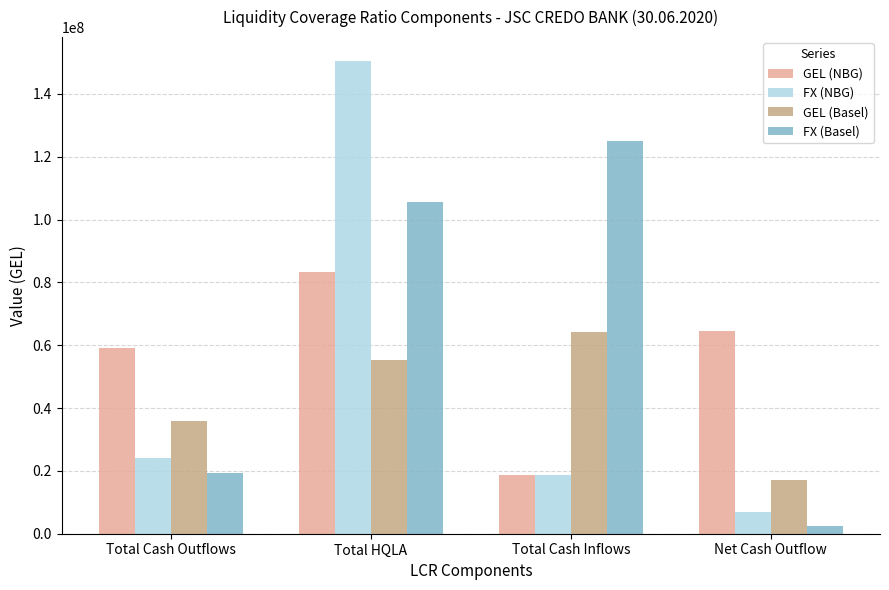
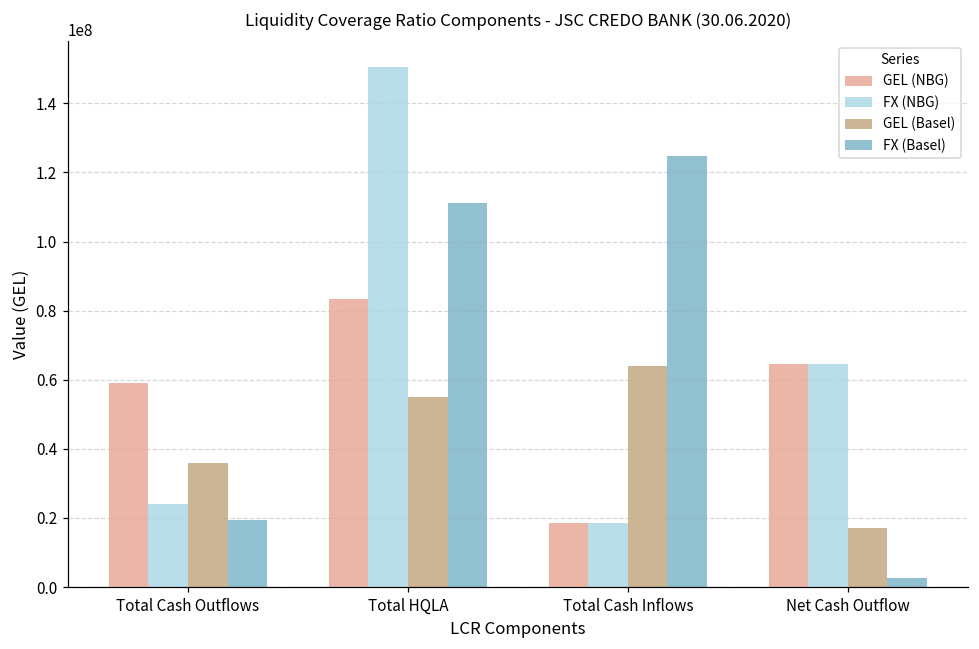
FX (Basel), Total HQLA: 106000000 -> 111000000
FX (NBG), Net Cash Outflow: 7000000 -> 65000000
